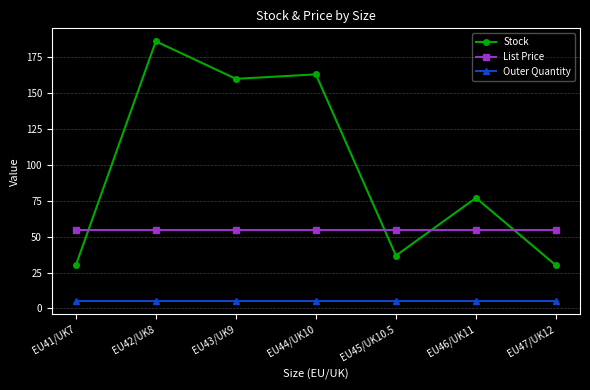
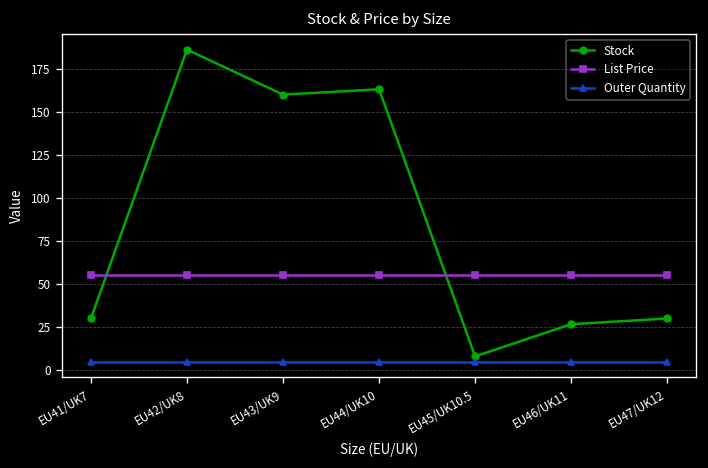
Stock, EU45/UK10.5: 37 -> 8
Stock, EU46/UK11: 77 -> 27
